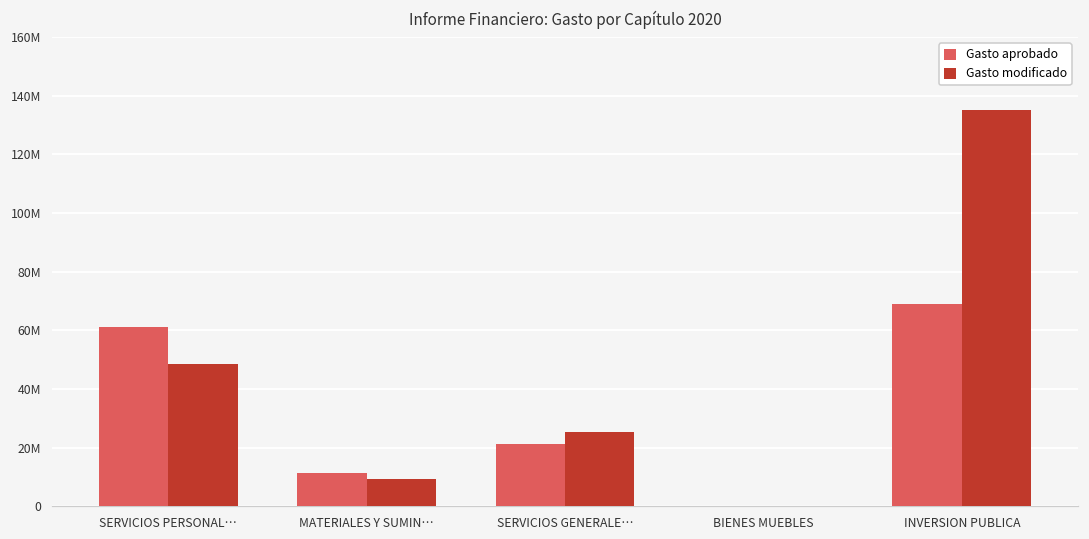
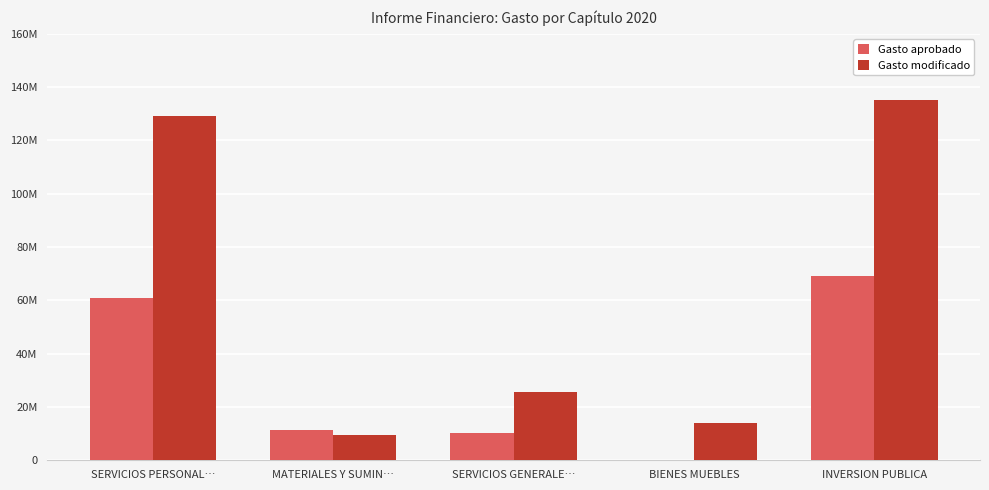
Gasto modificado, SERVICIOS PERSONAL…: 48000000 -> 129000000
Gasto aprobado, SERVICIOS GENERALE…: 21000000 -> 10000000
Gasto modificado, BIENES MUEBLES: 0 -> 14000000
